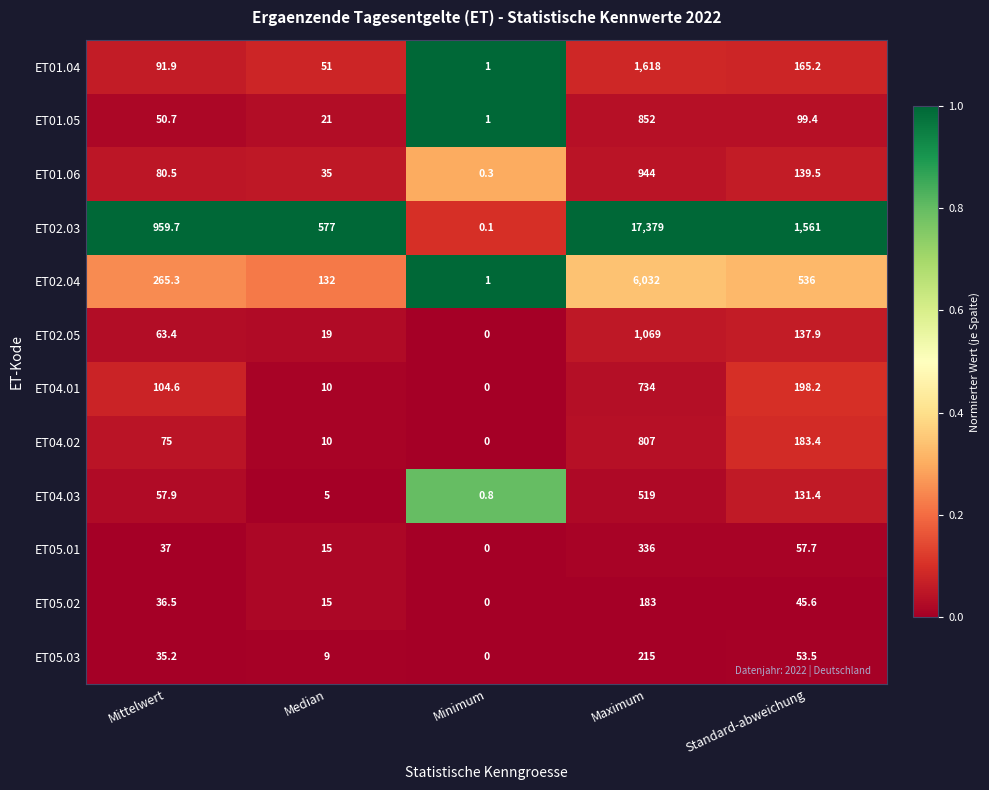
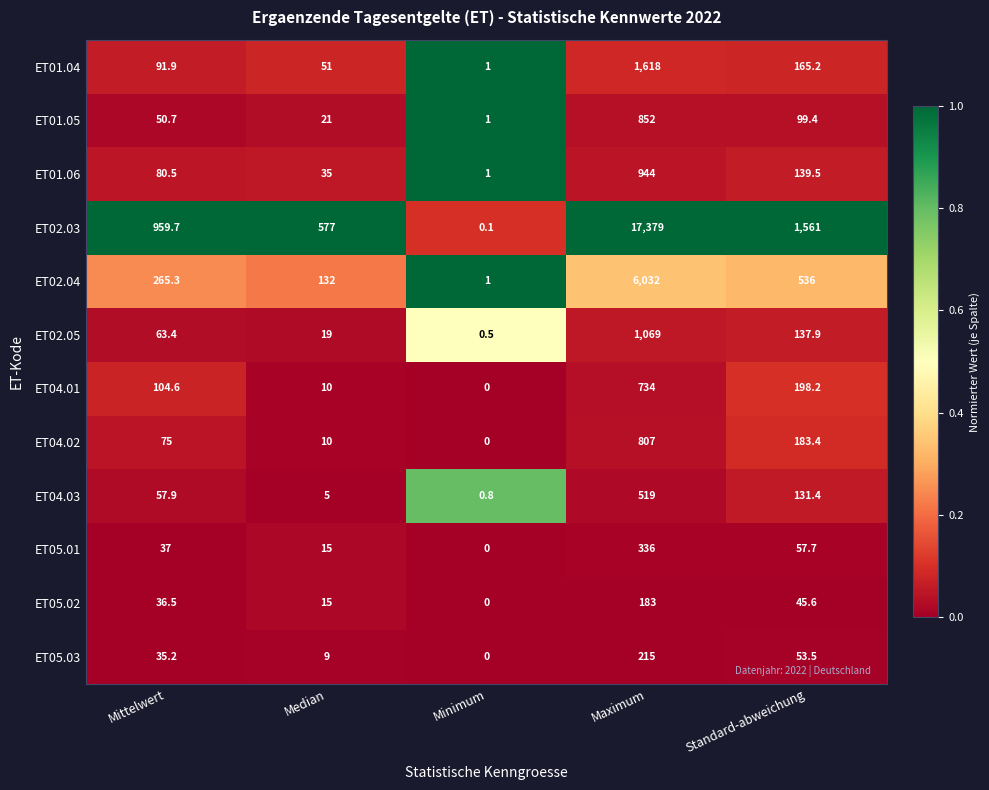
ET01.06, Minimum: 0.3 -> 1
ET02.05, Minimum: 0 -> 0.5
